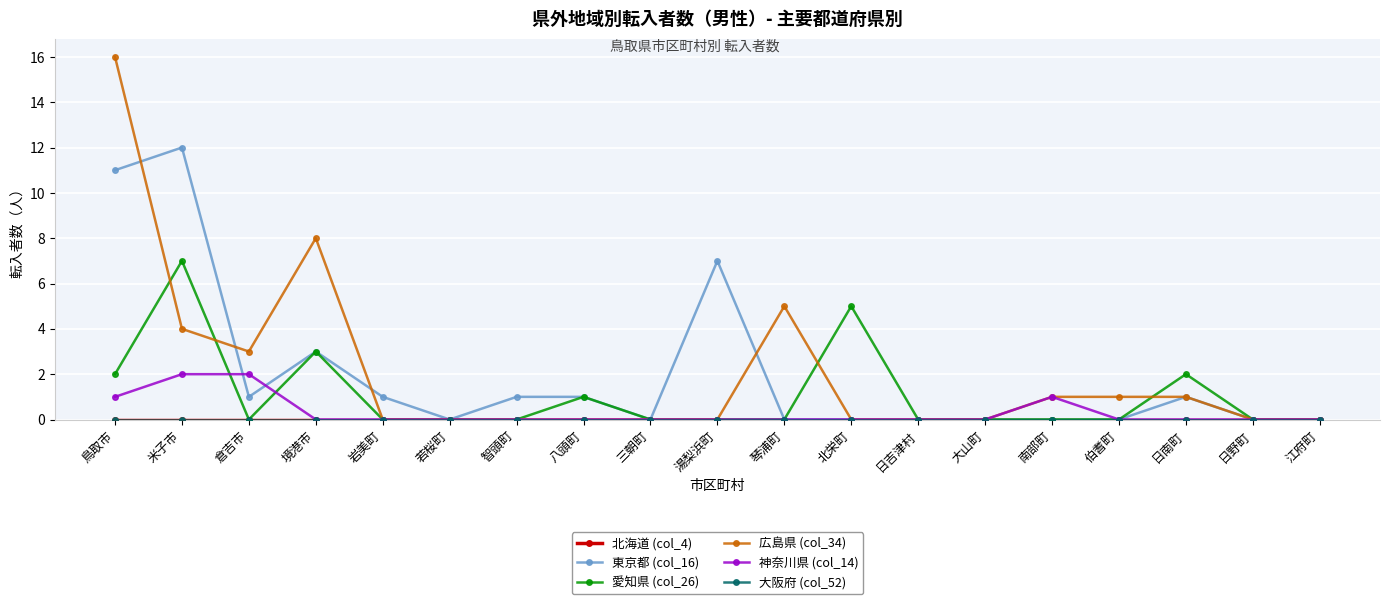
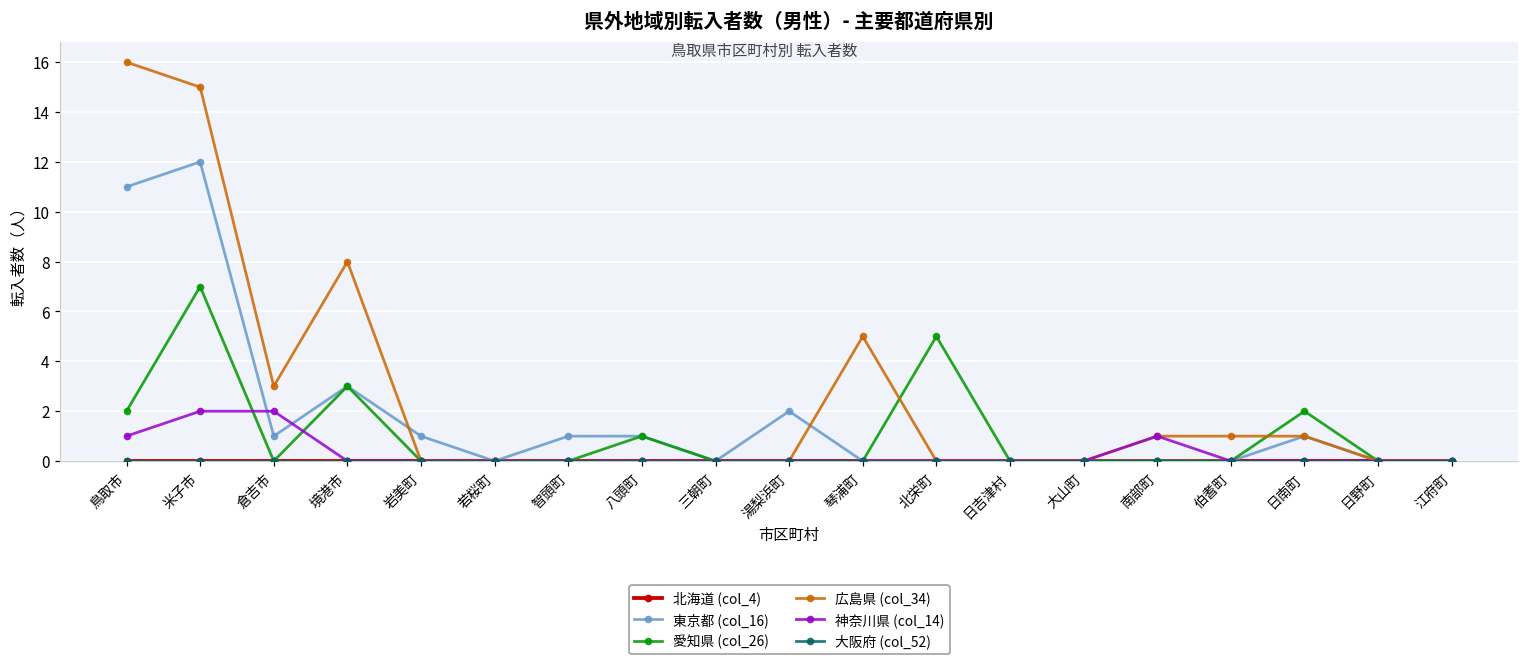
広島県 (col_34), 米子市: 4 -> 15
東京都 (col_16), 湯梨浜町: 7 -> 2
